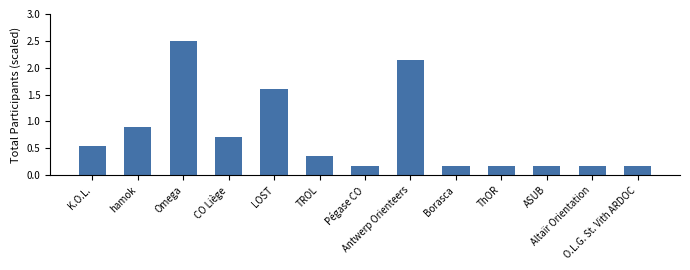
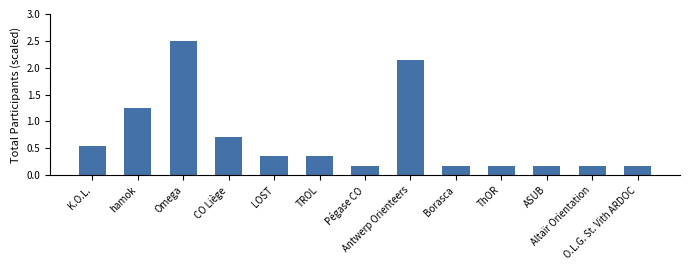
hamok: 0.9 -> 1.3
LOST: 1.6 -> 0.4
